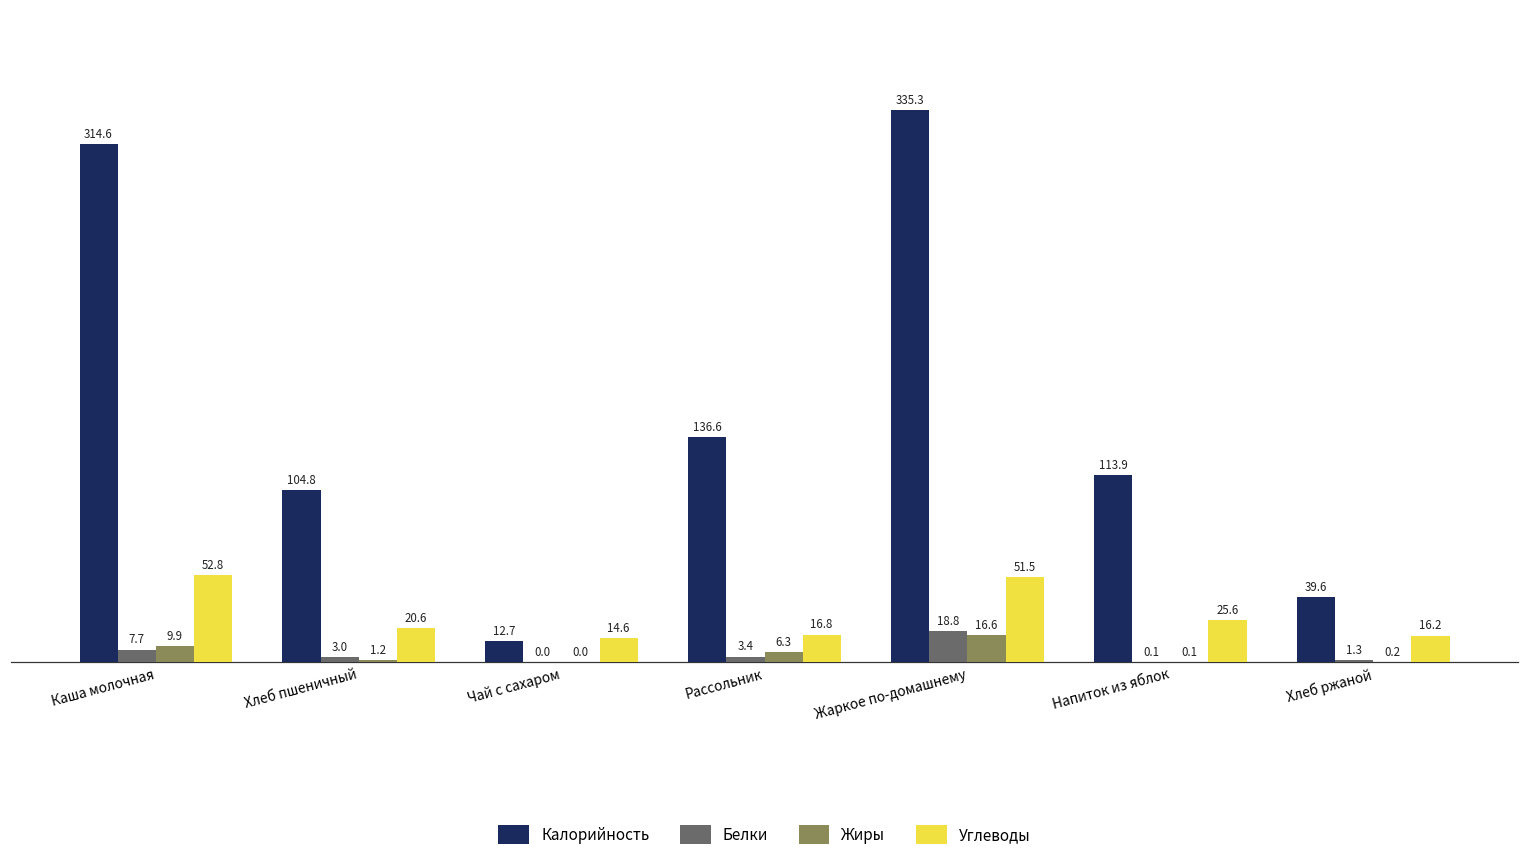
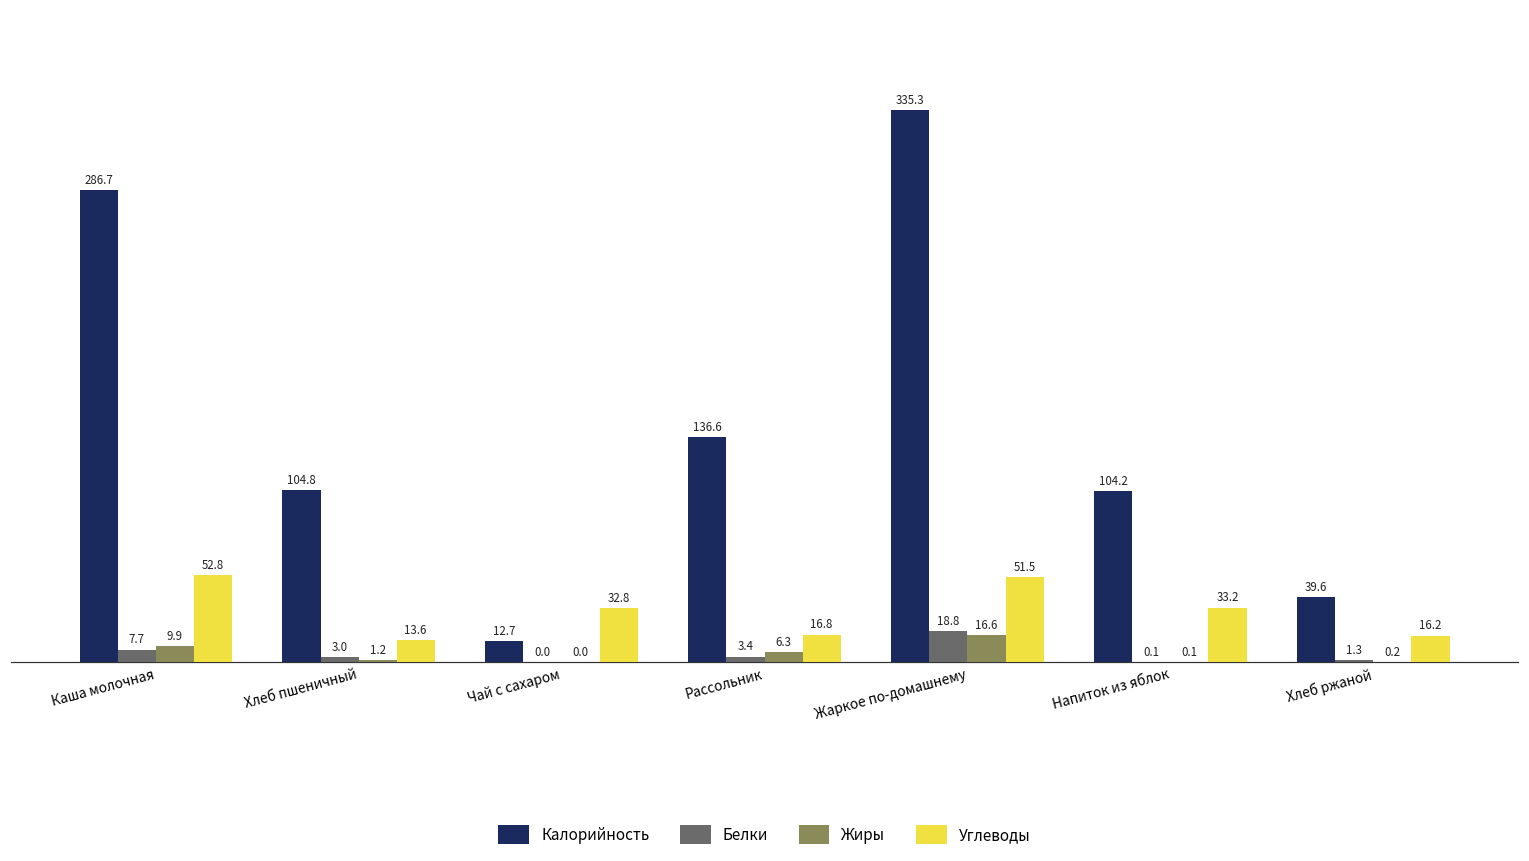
Калорийность, Каша молочная: 314.6 -> 286.7
Углеводы, Хлеб пшеничный: 20.6 -> 13.6
Углеводы, Чай с сахаром: 14.6 -> 32.8
Калорийность, Напиток из яблок: 113.9 -> 104.2
Углеводы, Напиток из яблок: 25.6 -> 33.2
